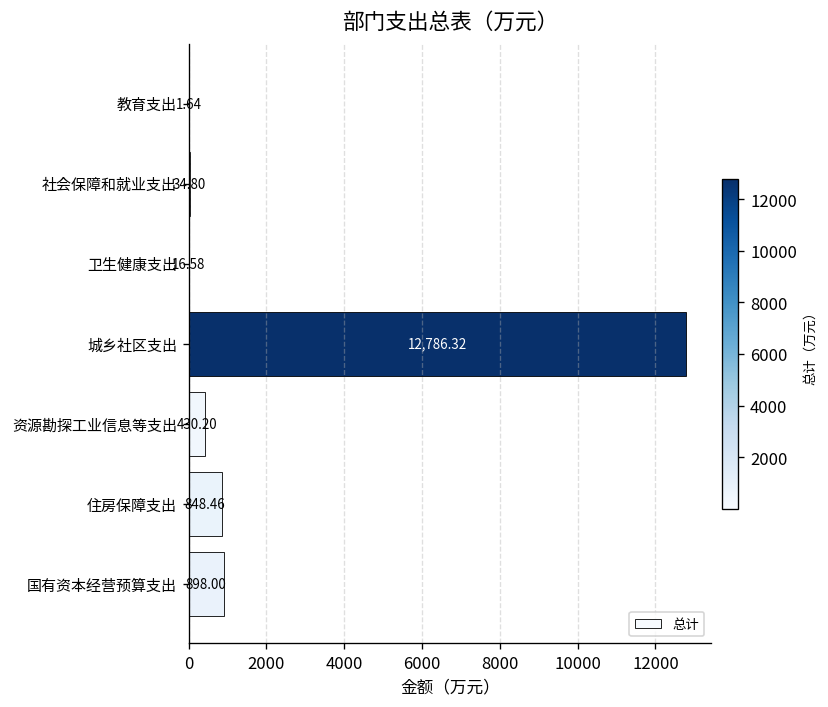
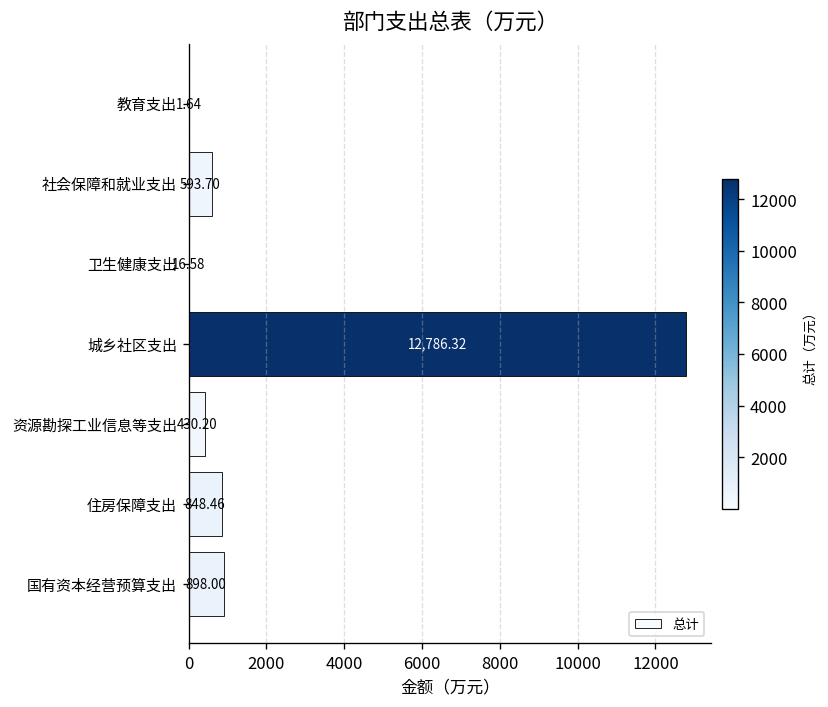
社会保障和就业支出: 34.80 -> 593.70
